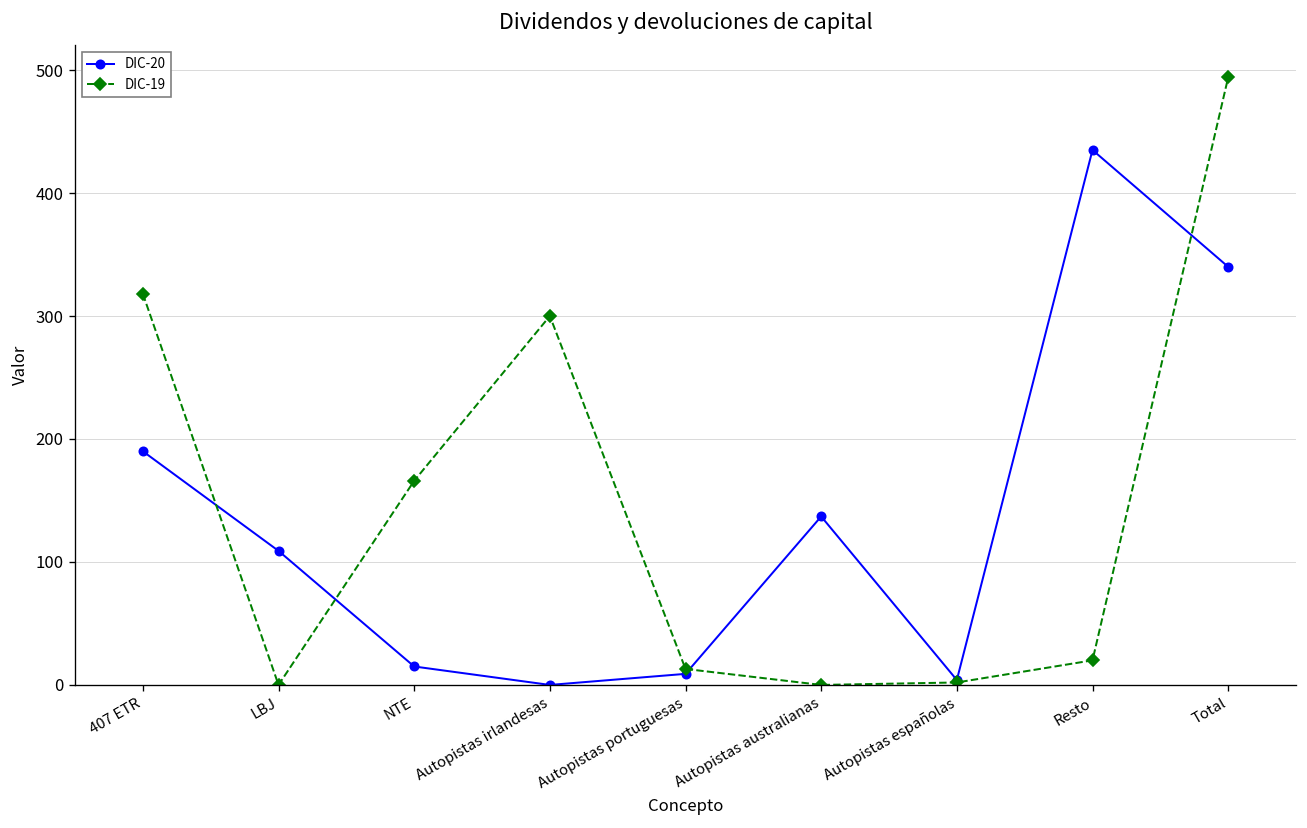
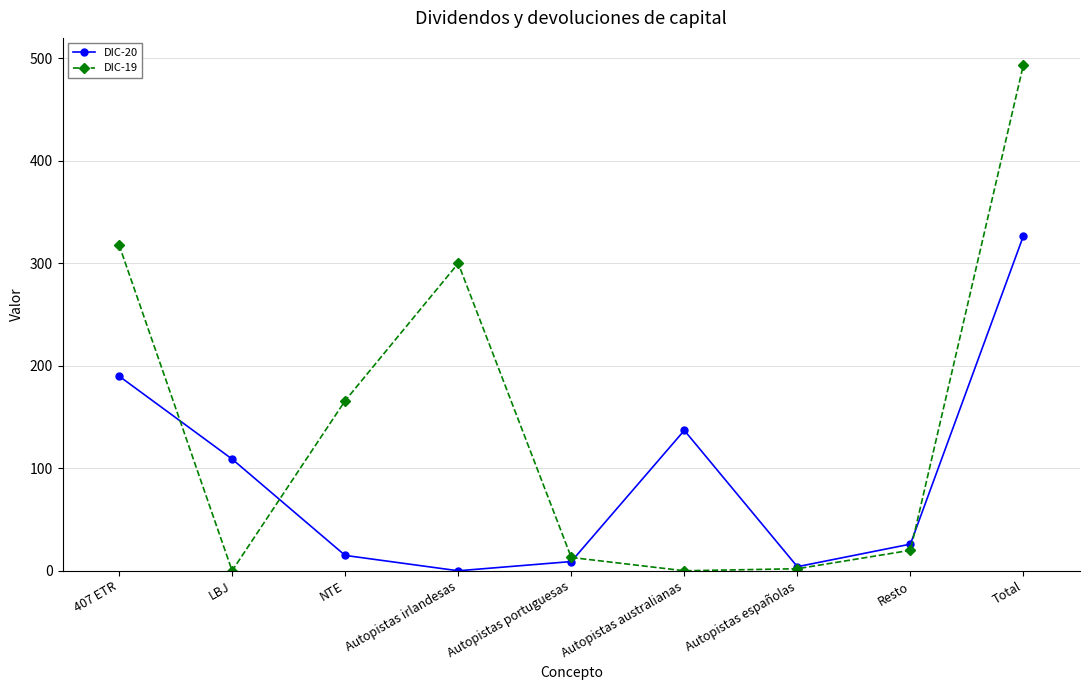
DIC-20, Resto: 435 -> 26
DIC-20, Total: 340 -> 327
